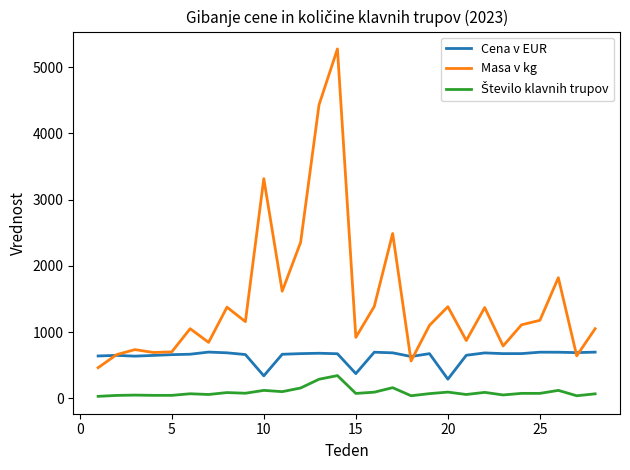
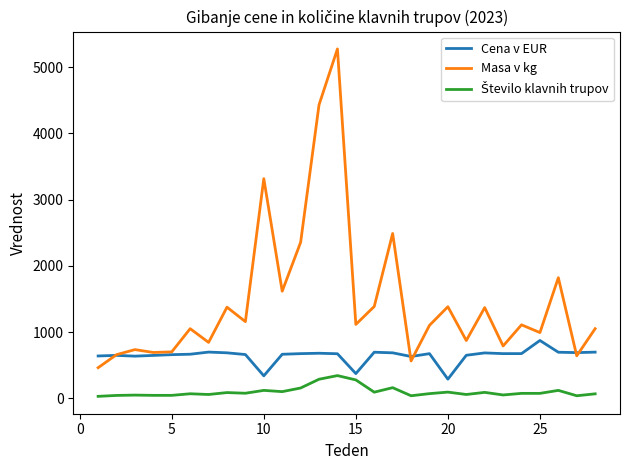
Masa v kg, 15: 900 -> 1100
Število klavnih trupov, 15: 100 -> 300
Cena v EUR, 25: 700 -> 900
Masa v kg, 25: 1200 -> 1000
